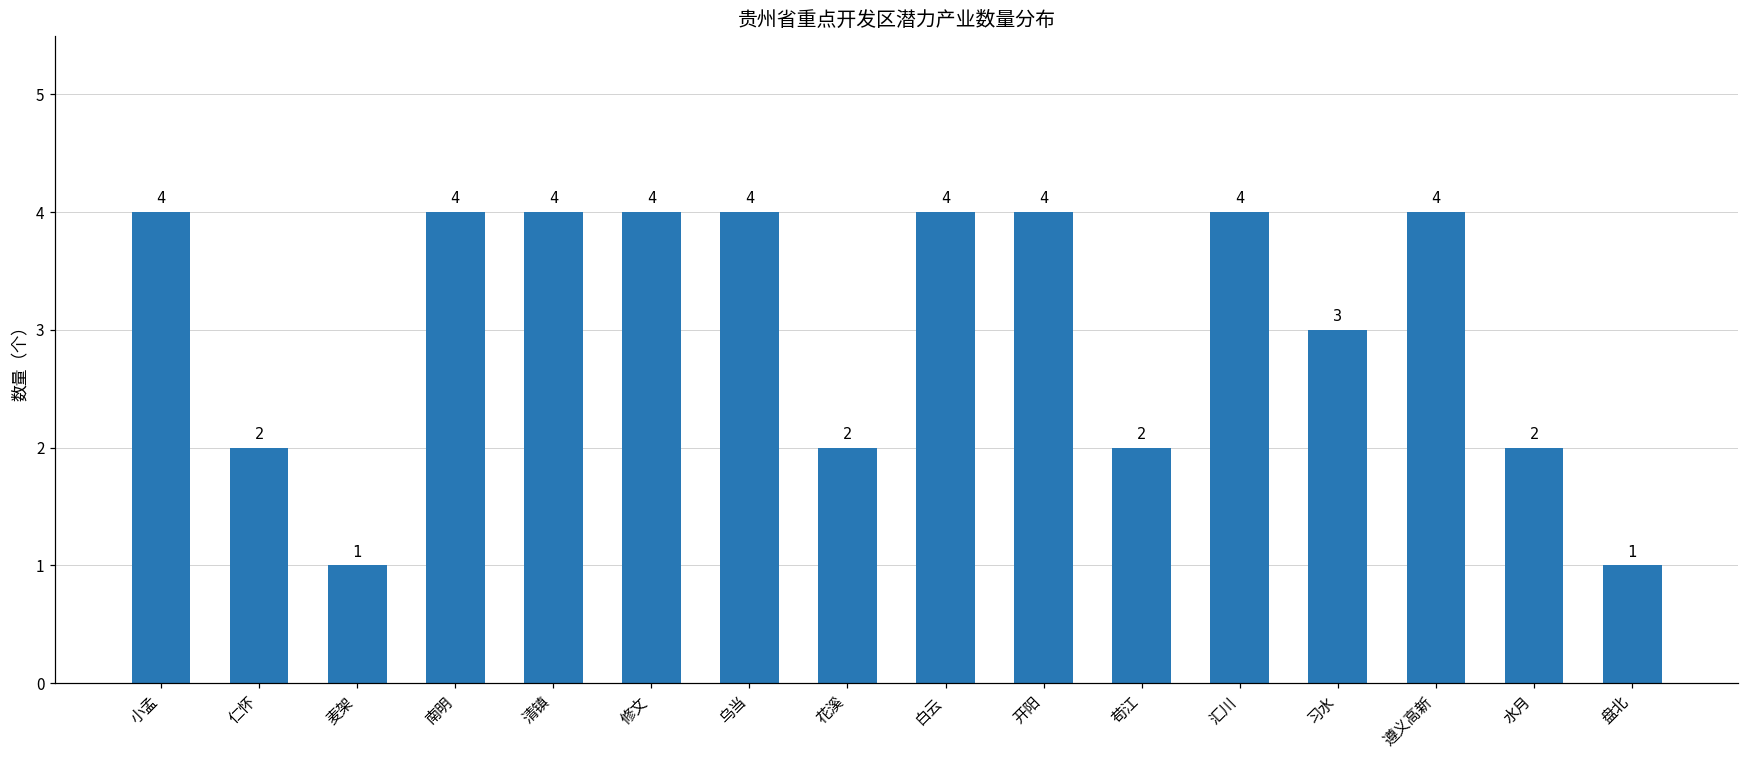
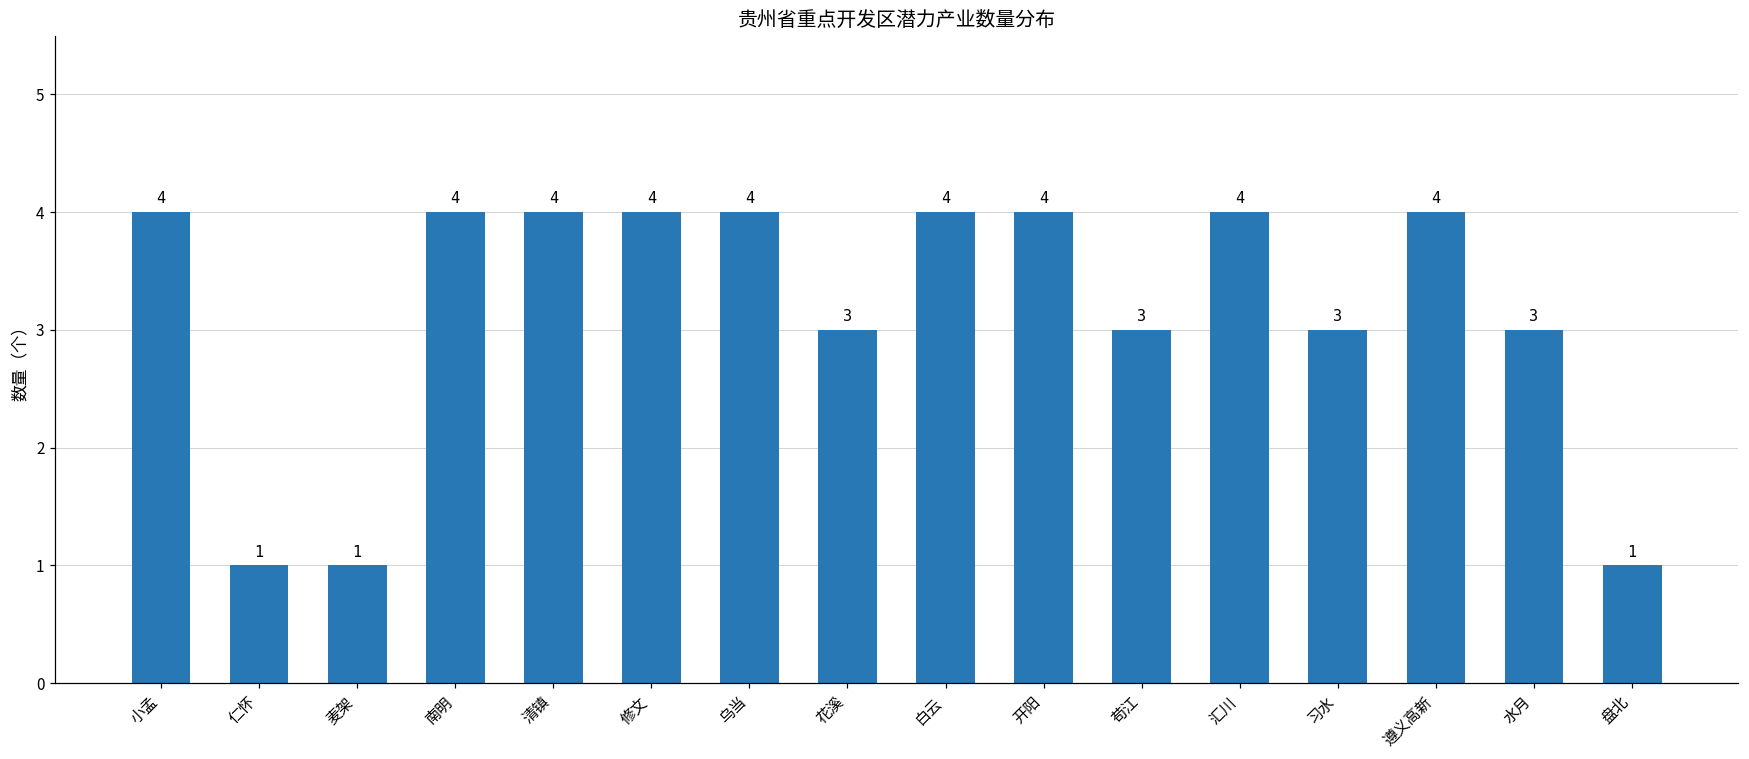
仁怀: 2 -> 1
花溪: 2 -> 3
苟江: 2 -> 3
水月: 2 -> 3
